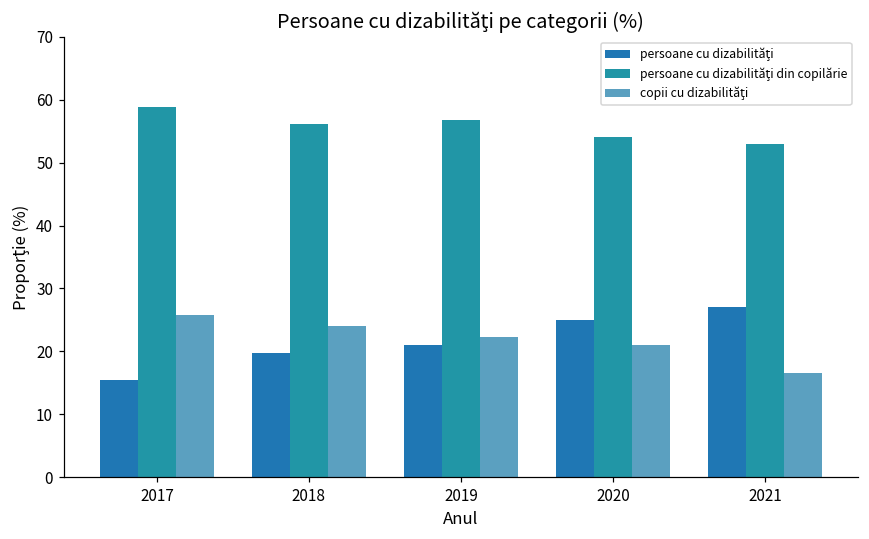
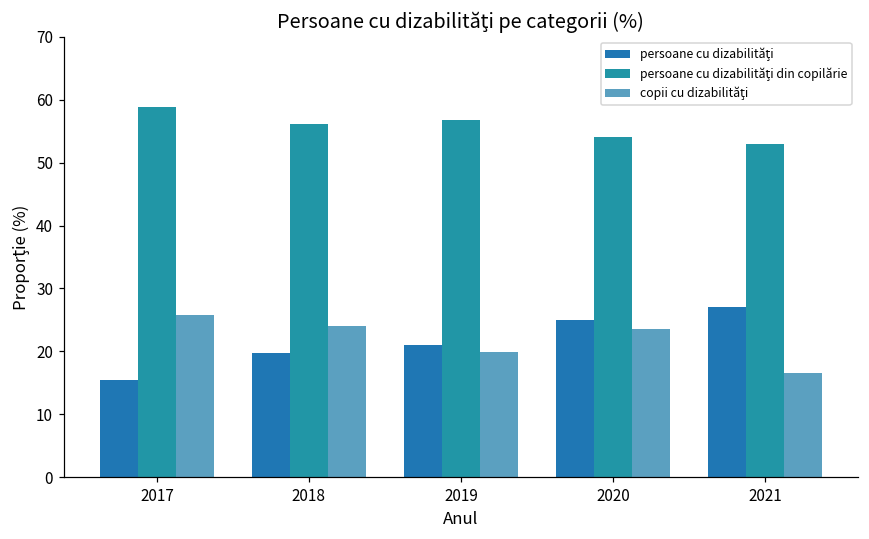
copii cu dizabilităţi, 2019: 22 -> 20
copii cu dizabilităţi, 2020: 21 -> 24
